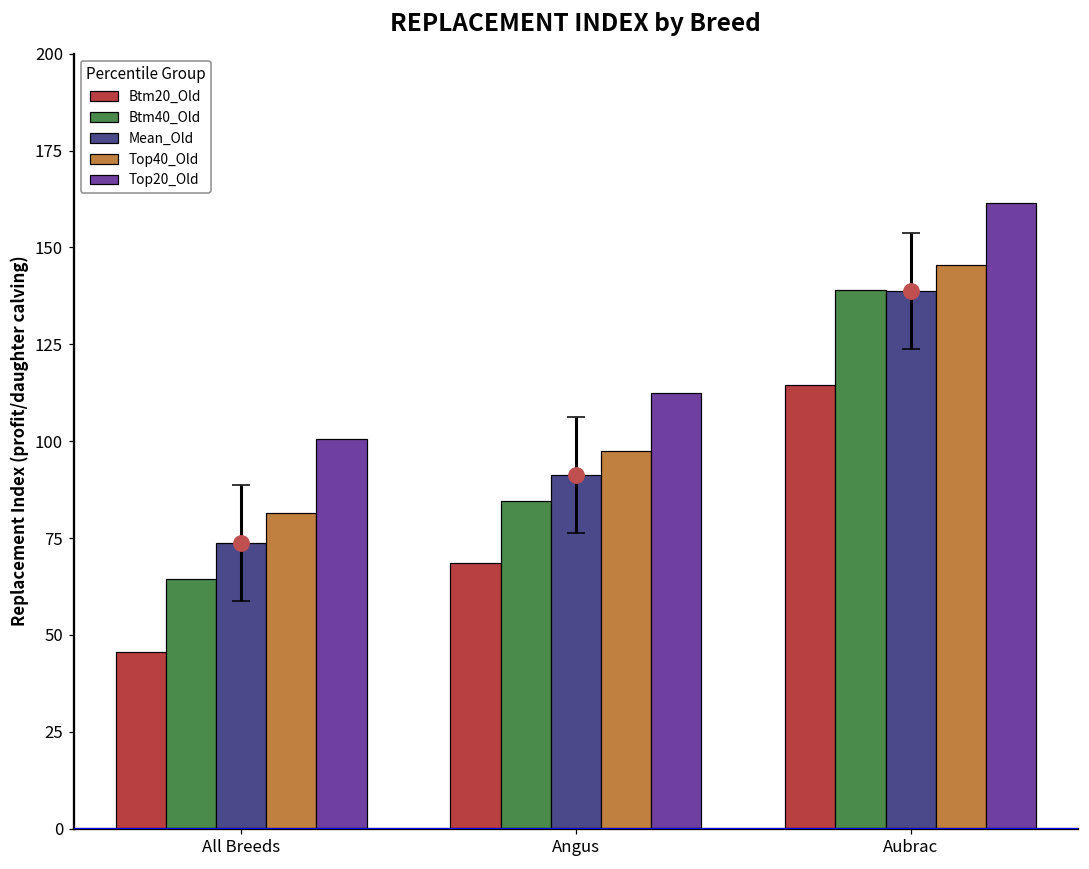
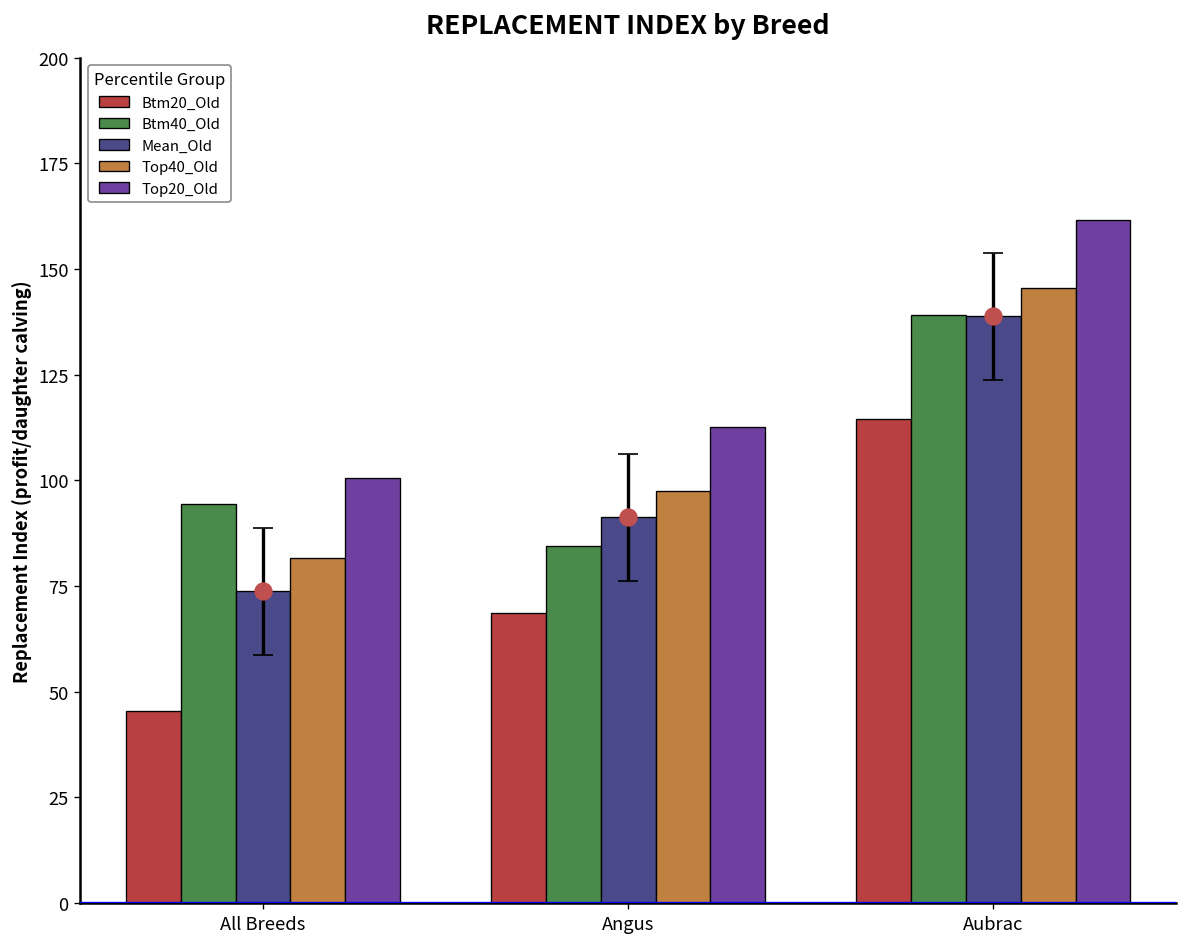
Btm40_Old, All Breeds: 65 -> 95
